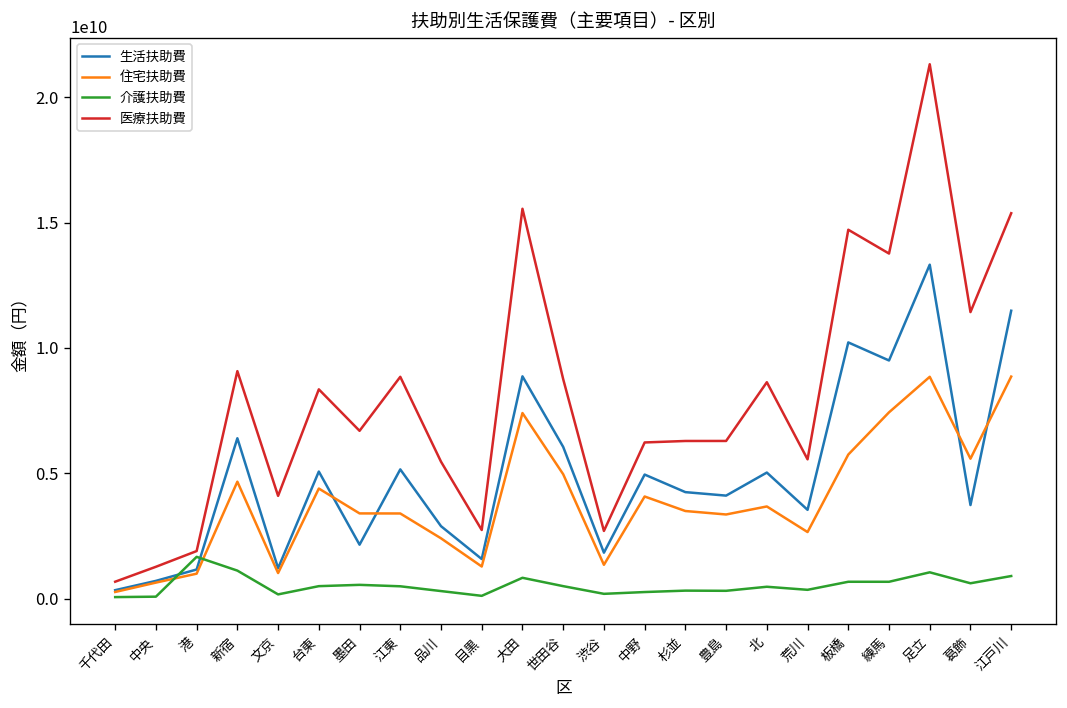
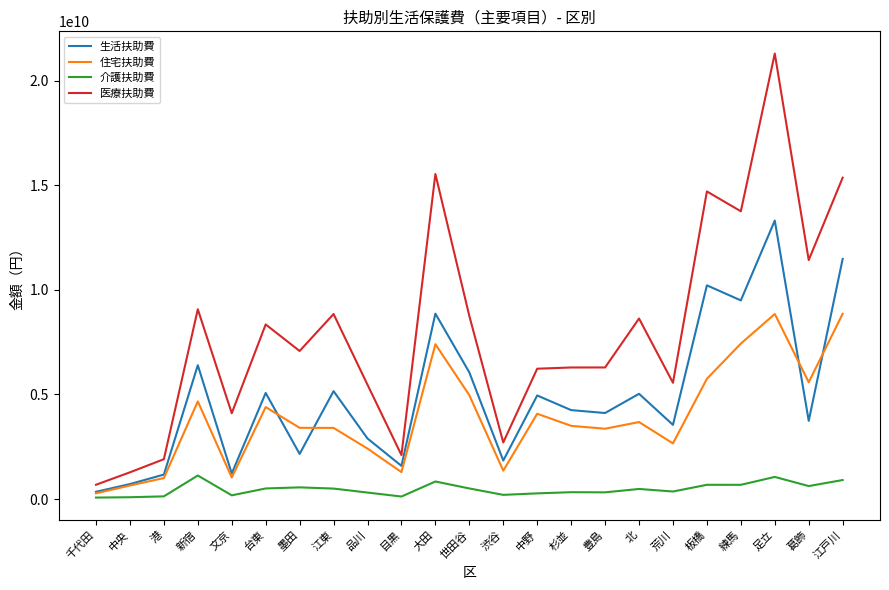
介護扶助費, 港: 1700000000 -> 100000000
医療扶助費, 墨田: 6700000000 -> 7100000000
医療扶助費, 目黒: 2700000000 -> 2100000000
